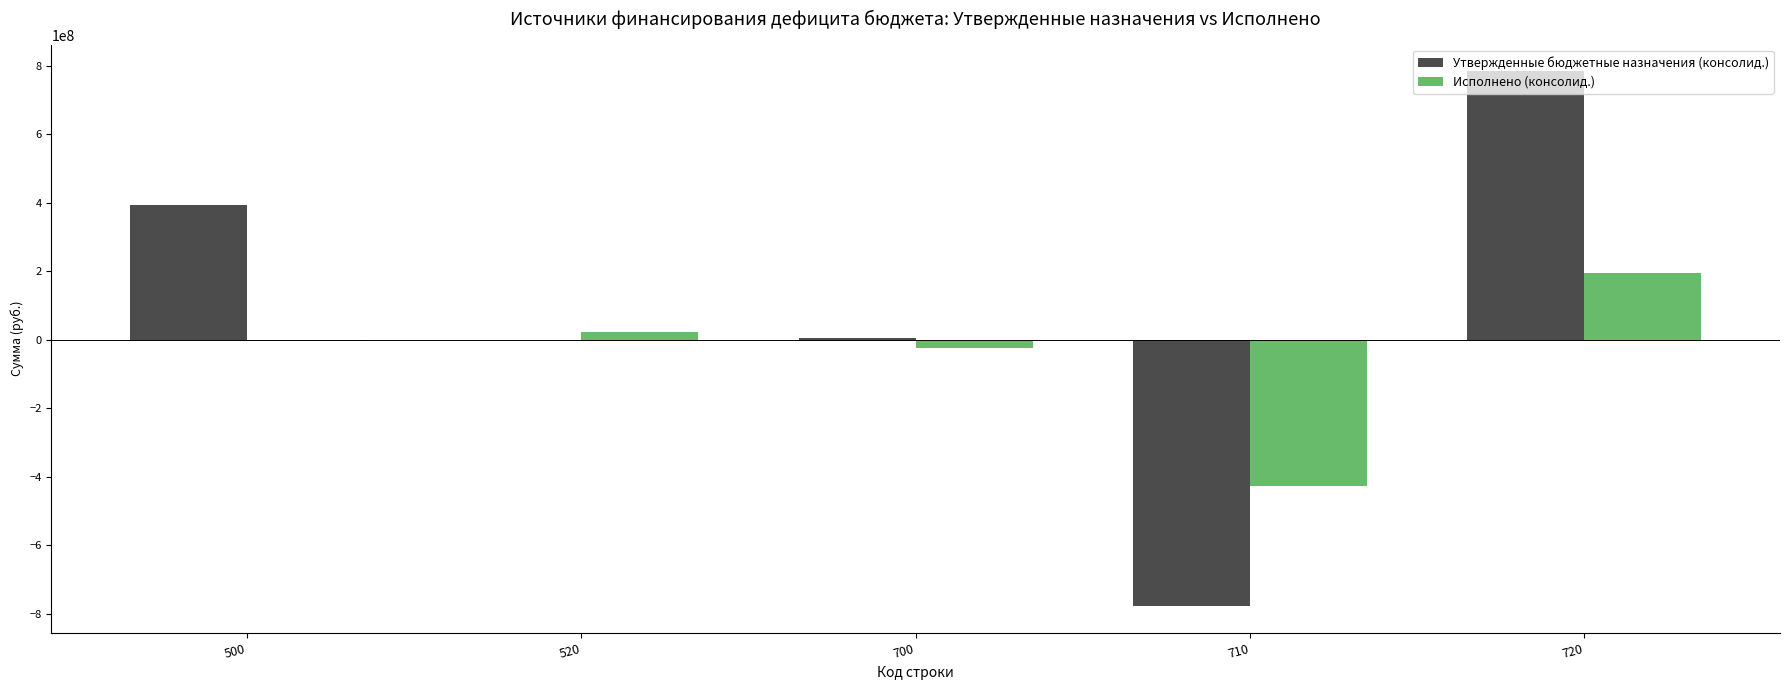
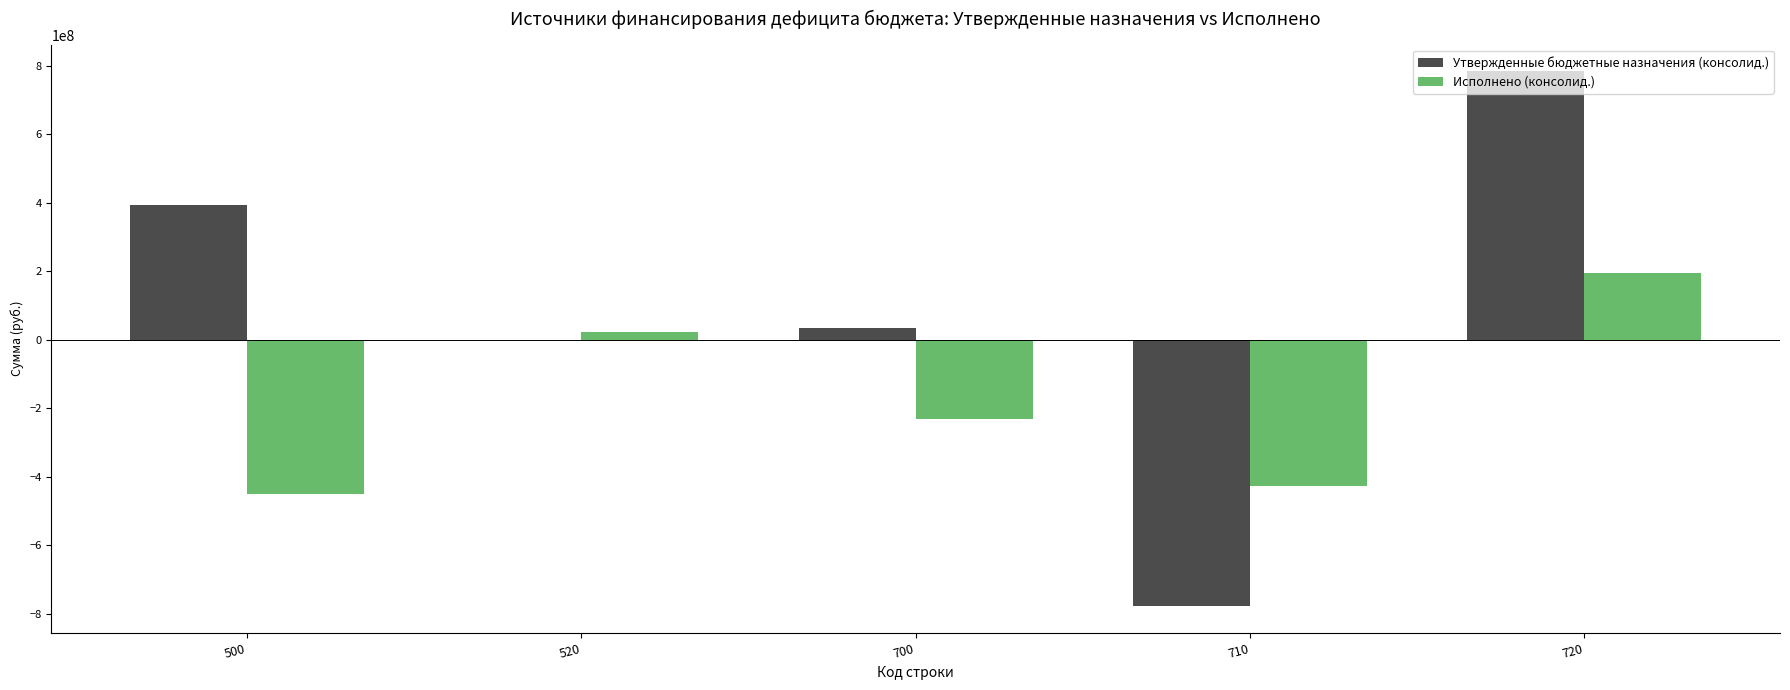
Исполнено (консолид.), 500: 0 -> -450000000
Утвержденные бюджетные назначения (консолид.), 700: 10000000 -> 30000000
Исполнено (консолид.), 700: -20000000 -> -230000000
